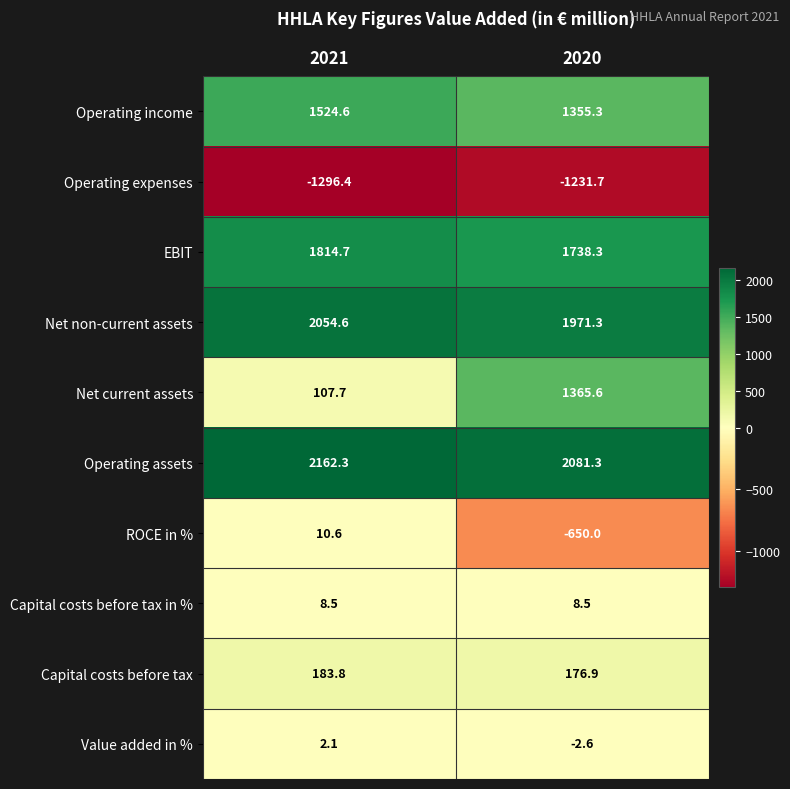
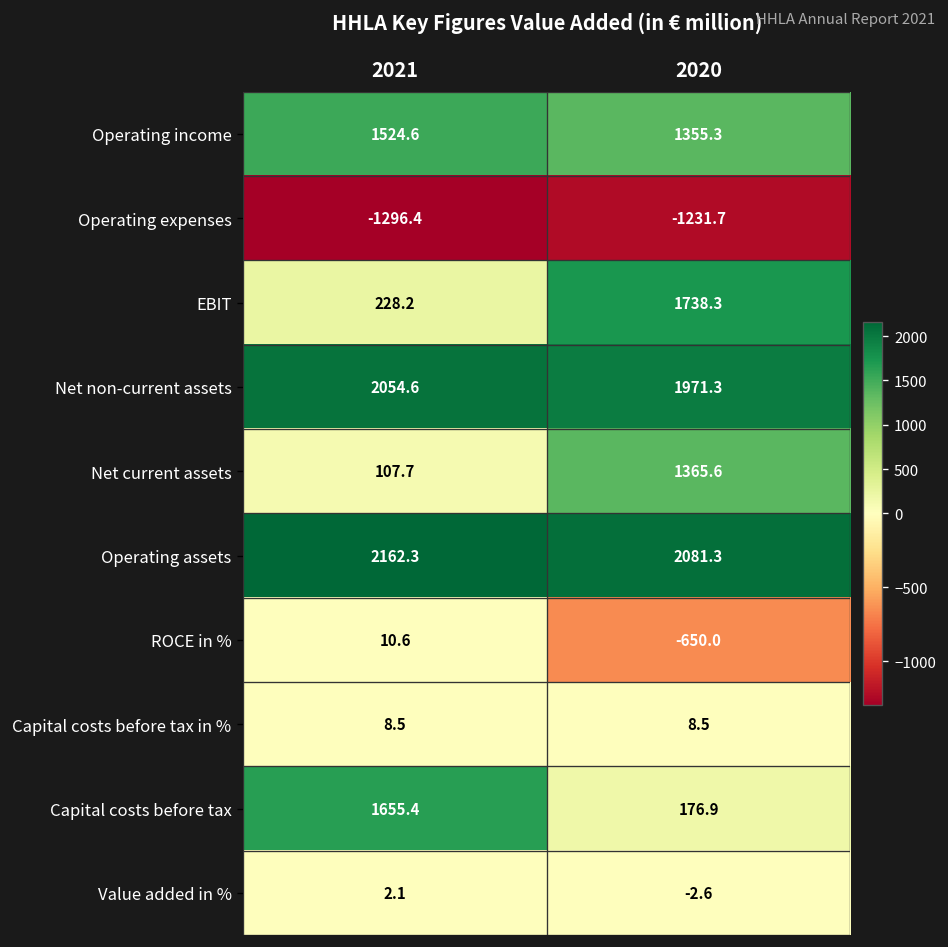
EBIT, 2021: 1814.7 -> 228.2
Capital costs before tax, 2021: 183.8 -> 1655.4
